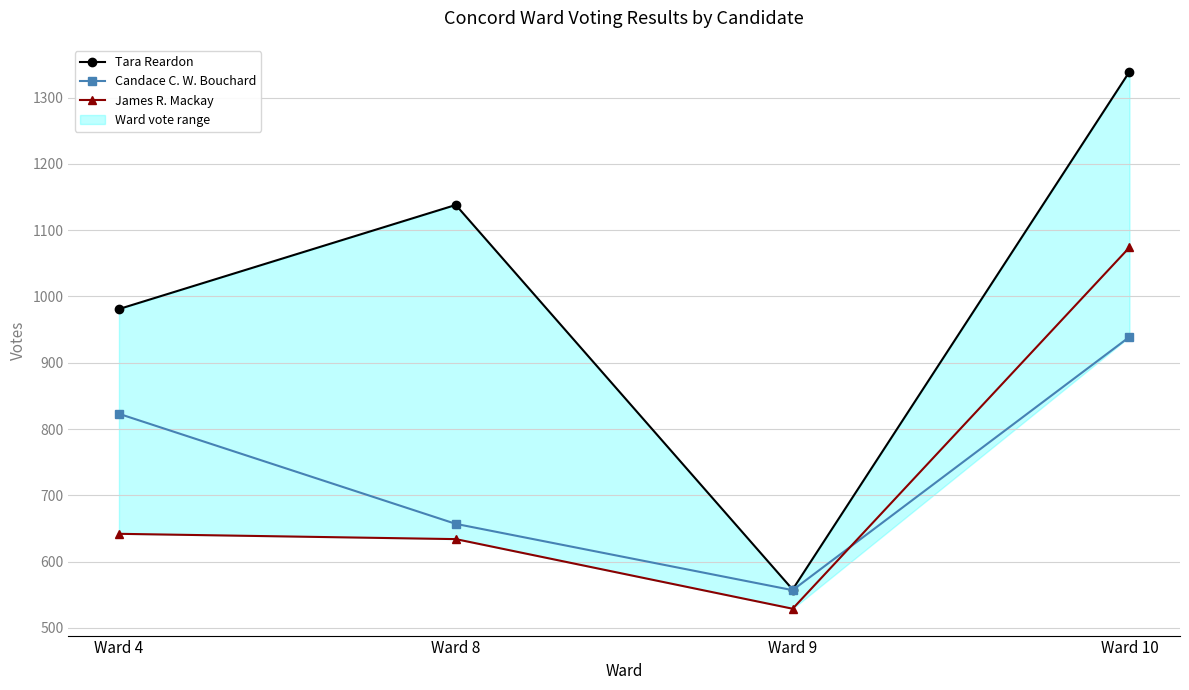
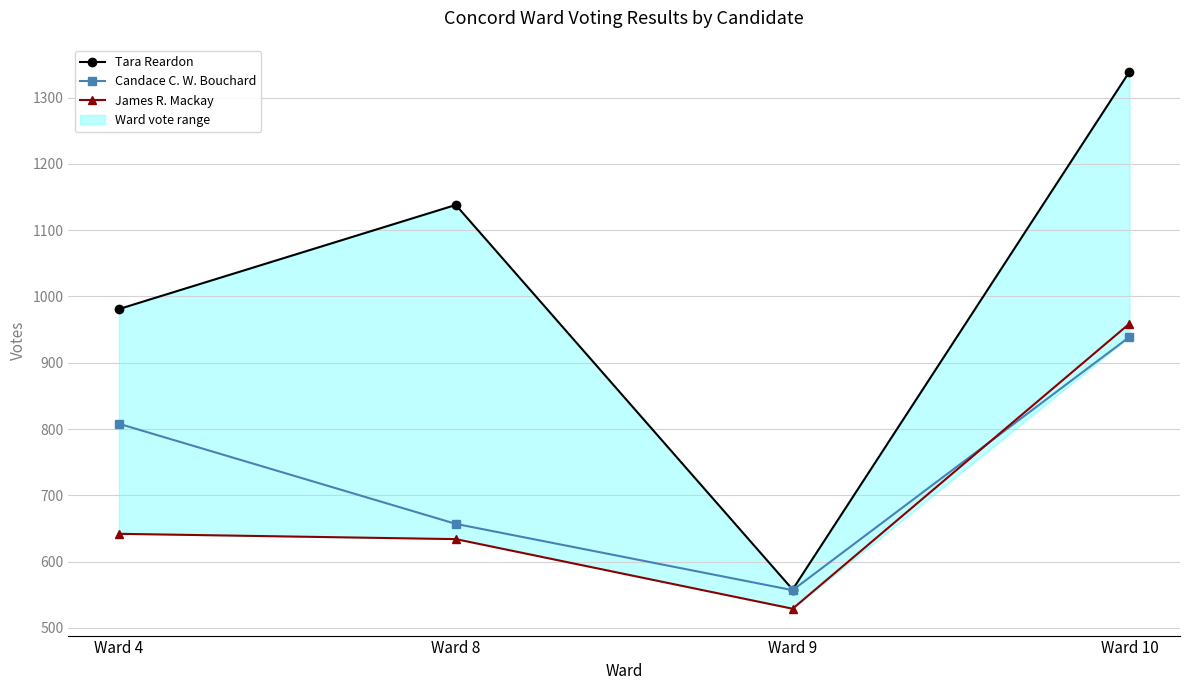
Candace C. W. Bouchard, Ward 4: 820 -> 810
James R. Mackay, Ward 10: 1070 -> 960
